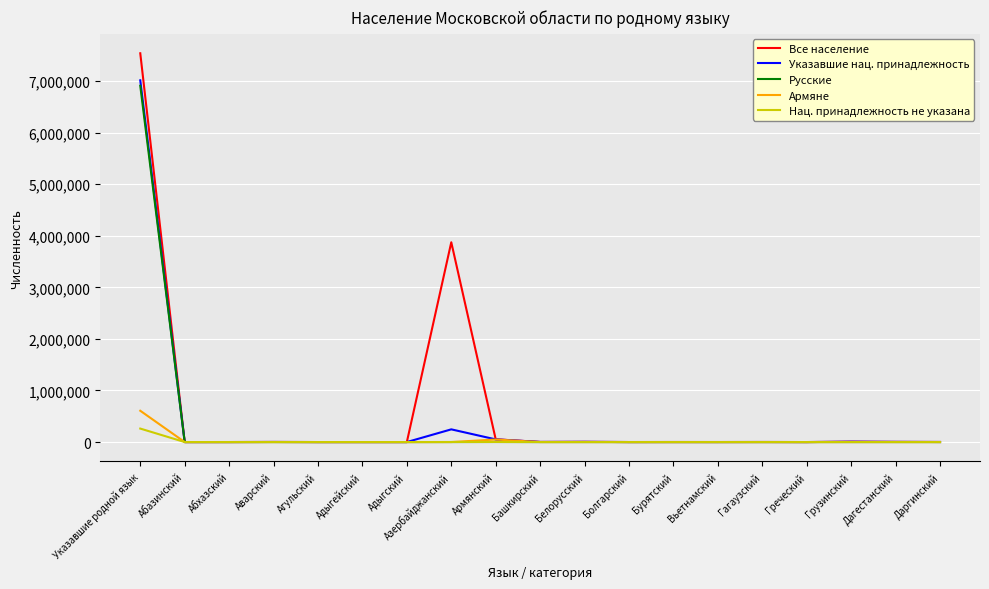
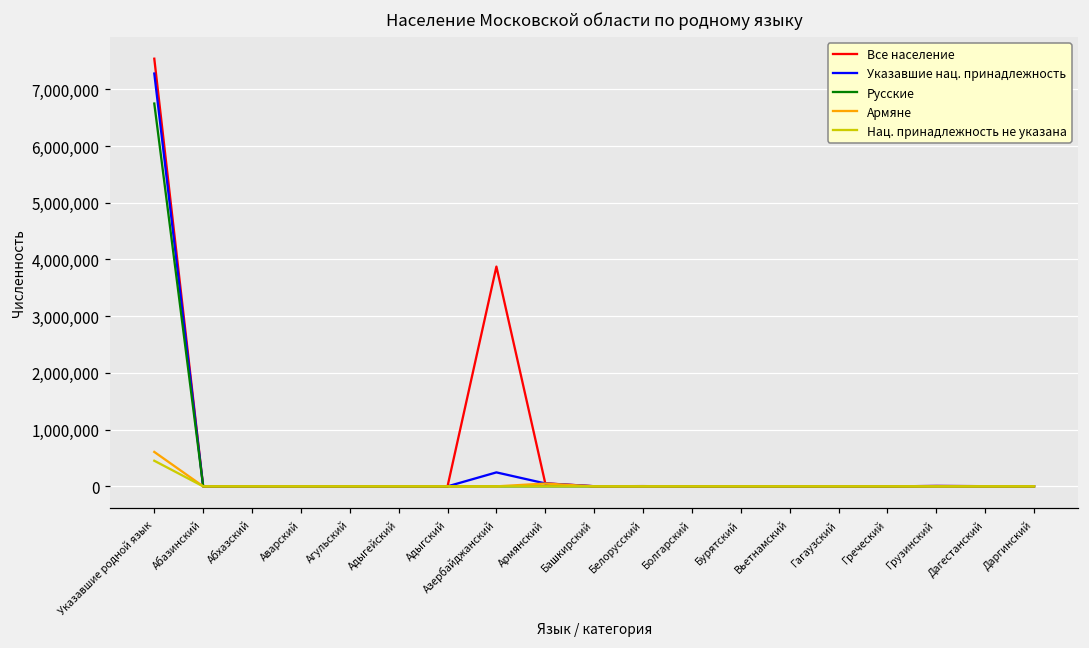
Указавшие нац. принадлежность, Указавшие родной язык: 7,000,000 -> 7,300,000
Русские, Указавшие родной язык: 6,900,000 -> 6,700,000
Нац. принадлежность не указана, Указавшие родной язык: 300,000 -> 500,000
